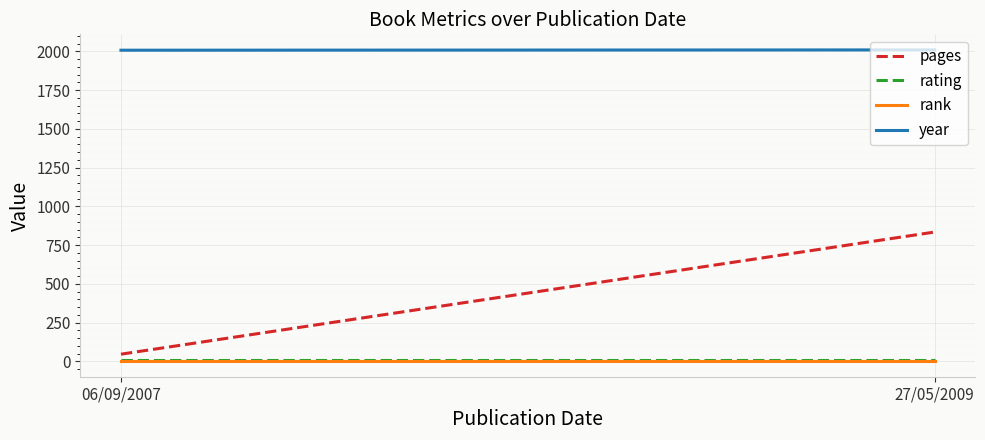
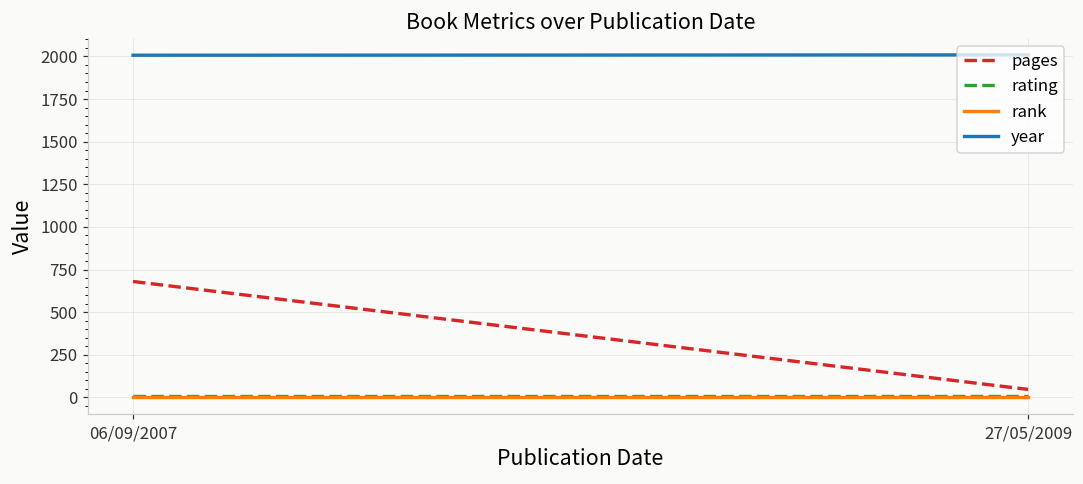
pages, 06/09/2007: 50 -> 680
pages, 27/05/2009: 830 -> 50
